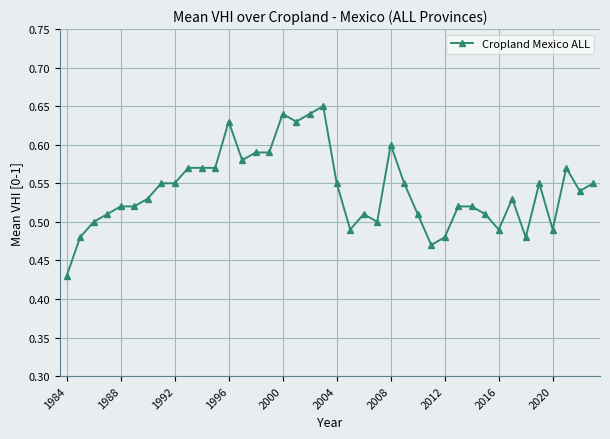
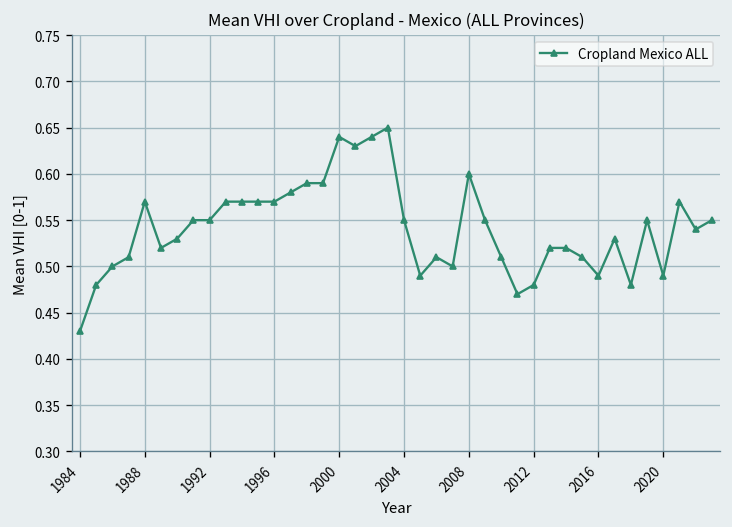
1988: 0.52 -> 0.57
1996: 0.63 -> 0.57
